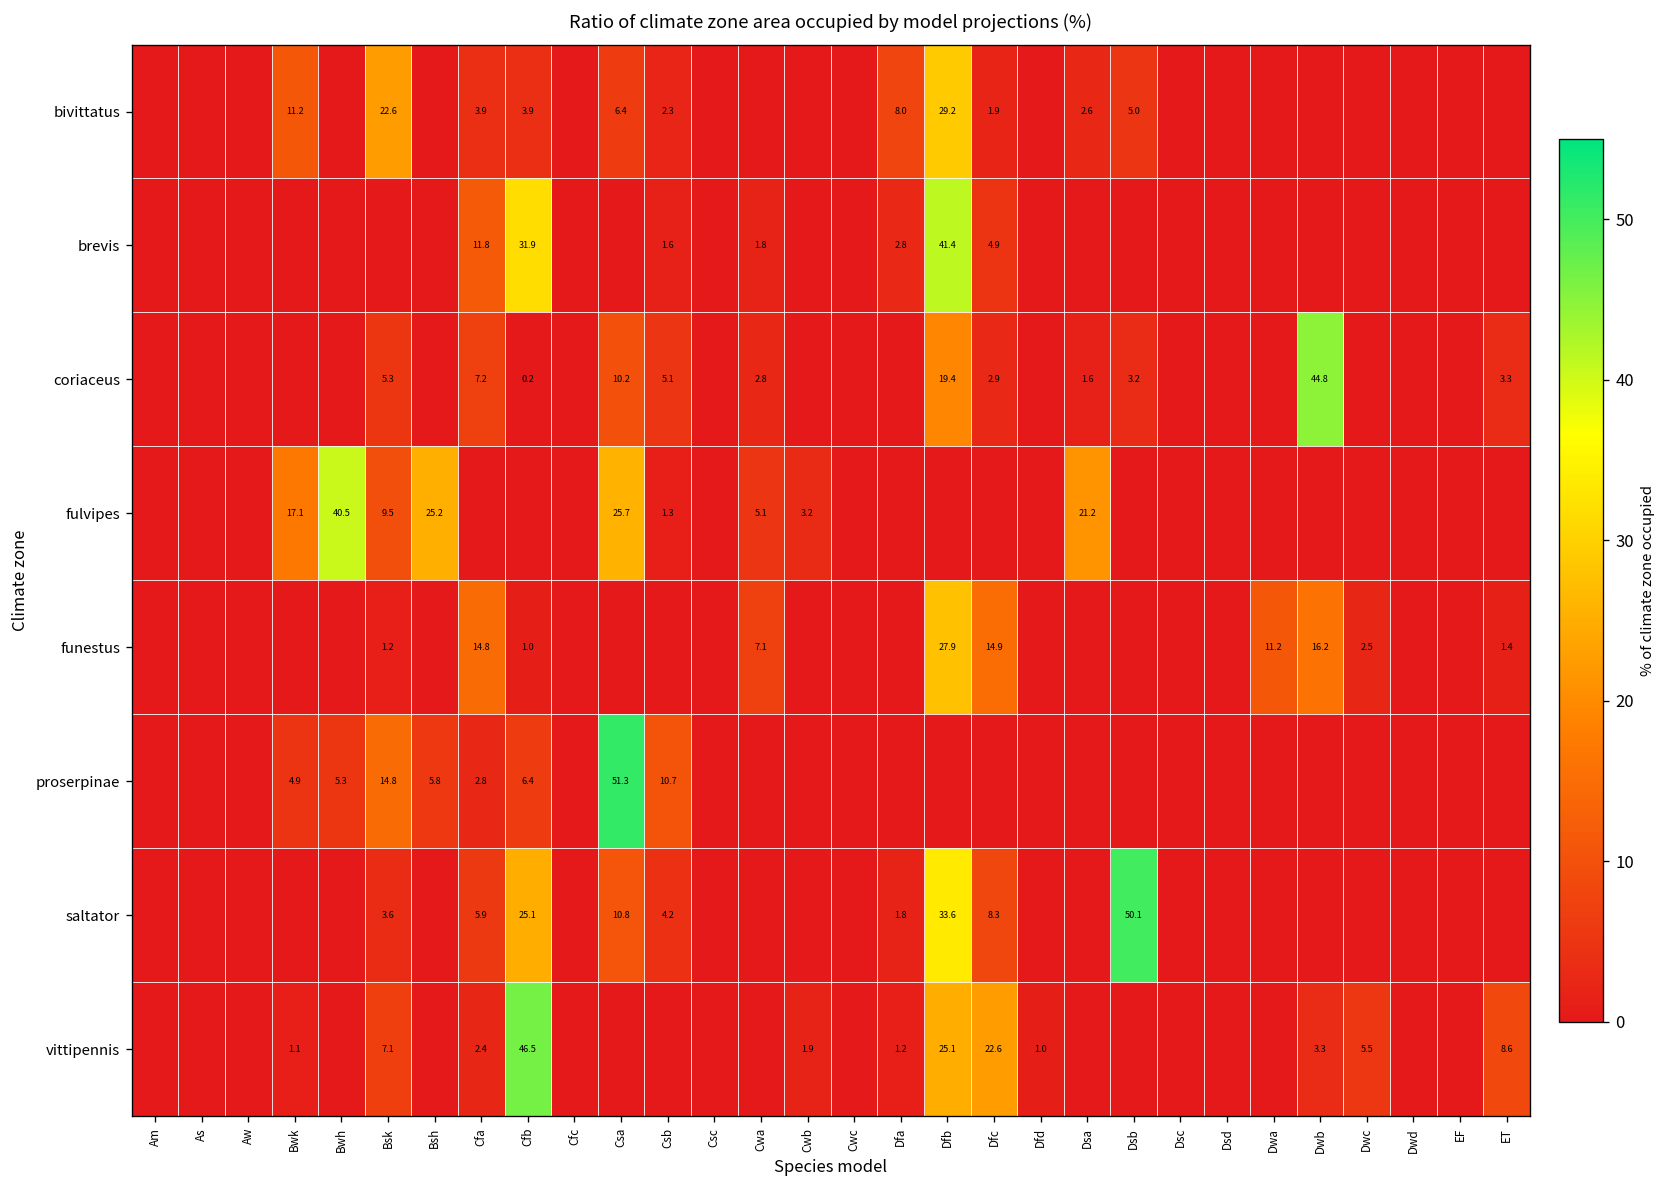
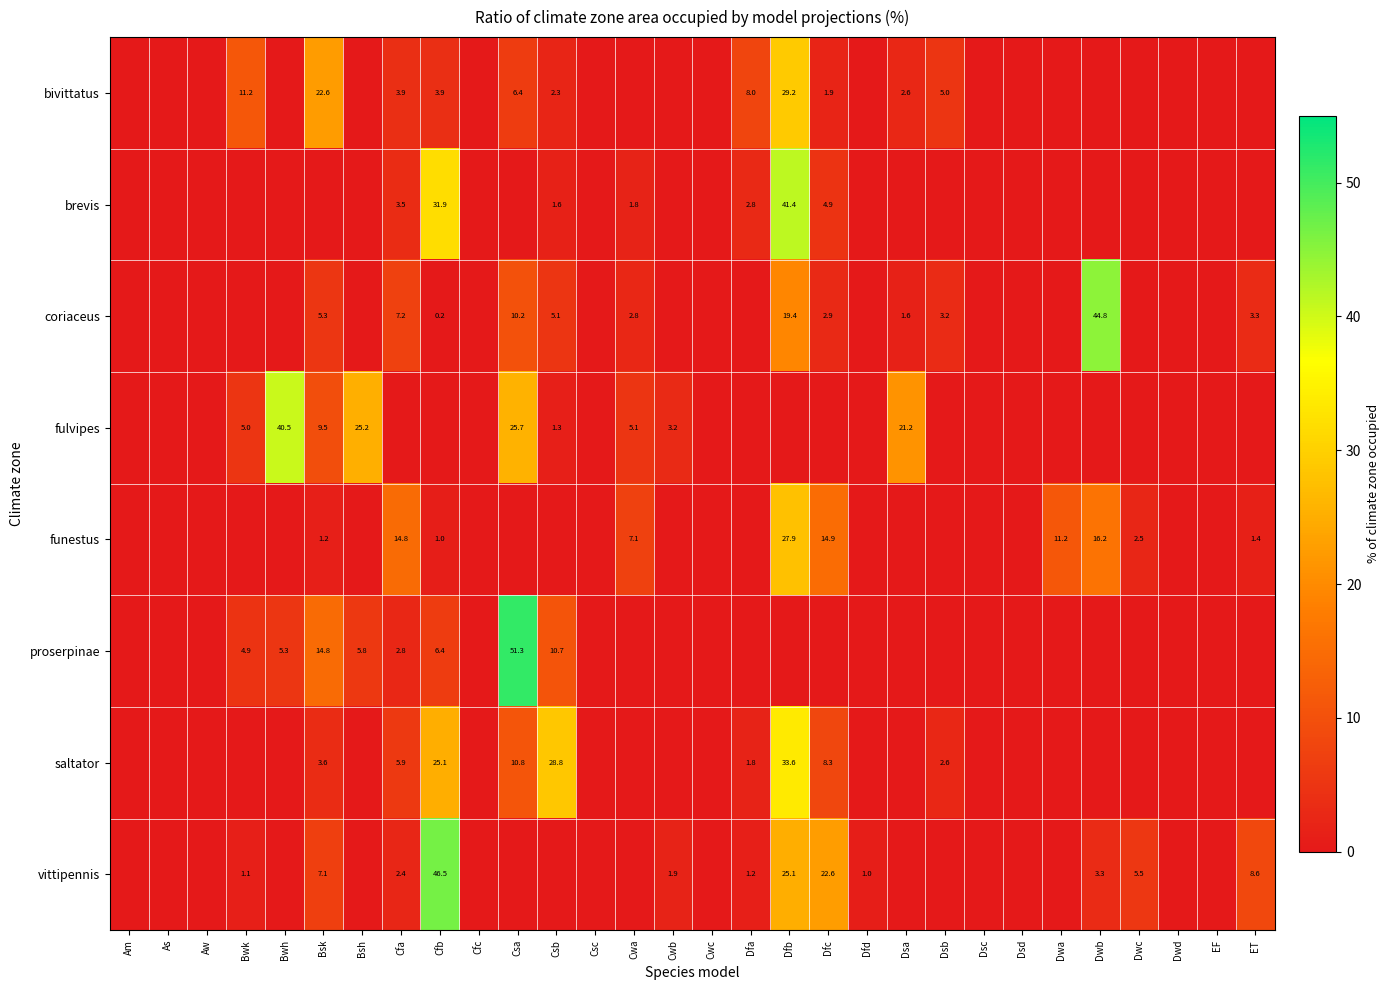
brevis, Cfa: 11.8 -> 3.5
fulvipes, Bwk: 17.1 -> 5.0
saltator, Csb: 4.2 -> 28.8
saltator, Dsb: 50.1 -> 2.6
